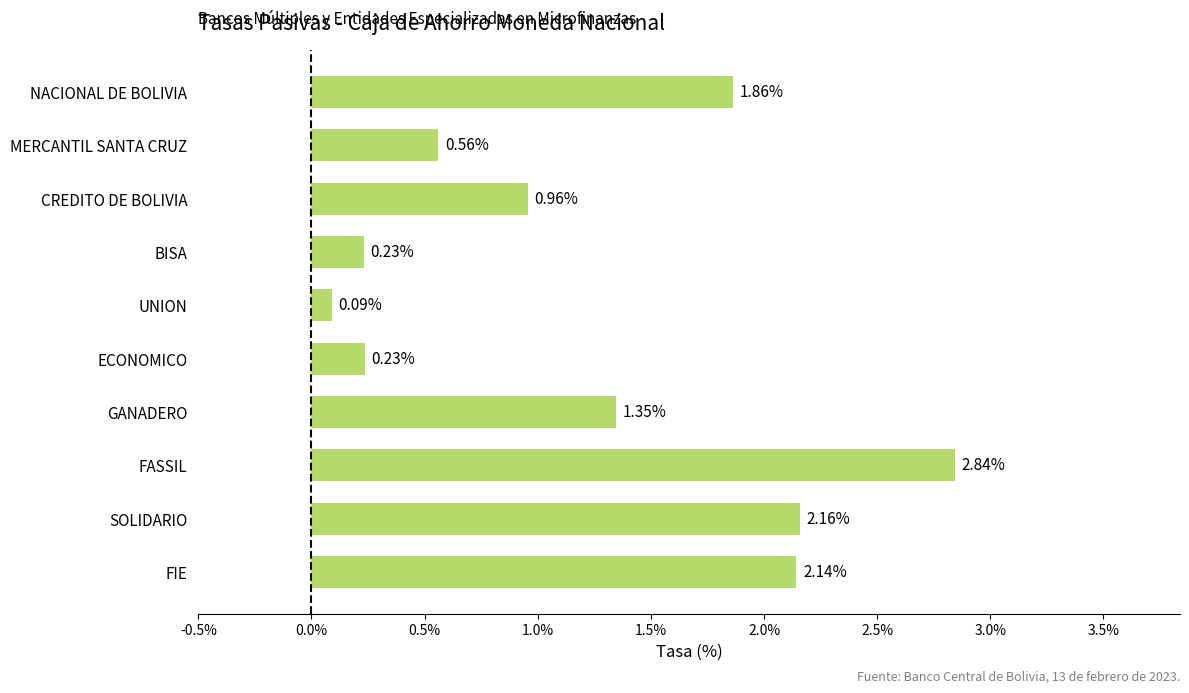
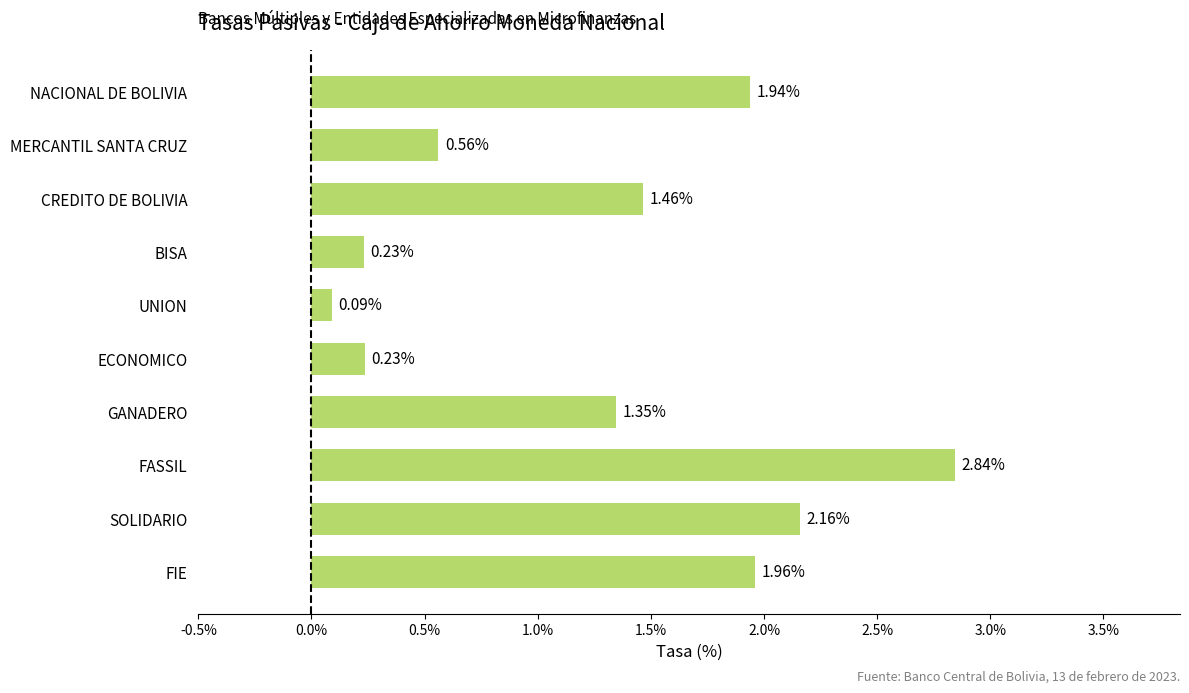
NACIONAL DE BOLIVIA: 1.86% -> 1.94%
CREDITO DE BOLIVIA: 0.96% -> 1.46%
FIE: 2.14% -> 1.96%
